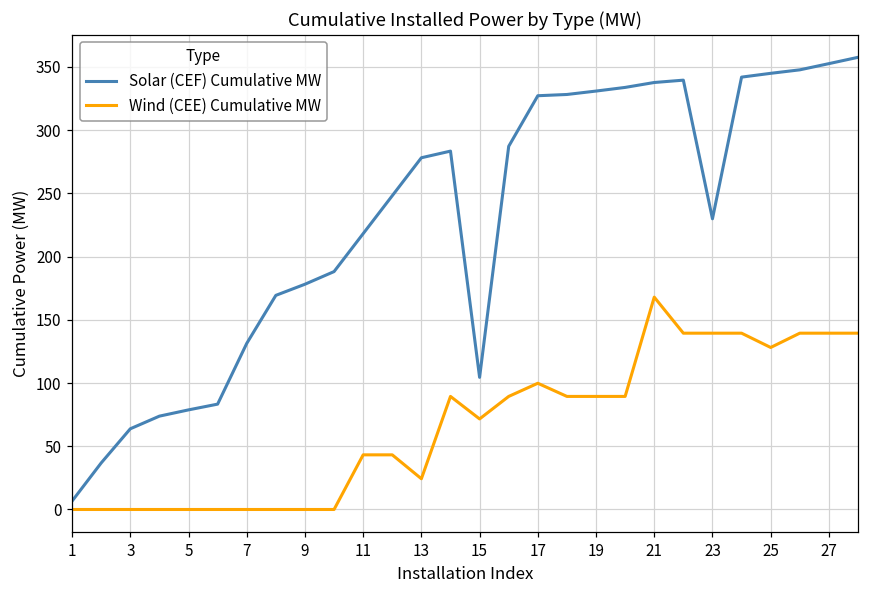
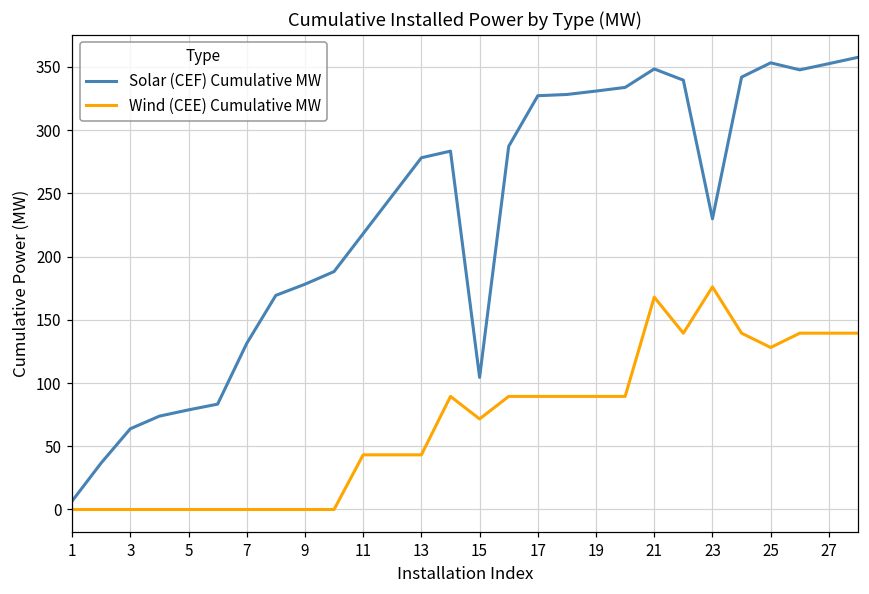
Wind (CEE) Cumulative MW, 13: 24 -> 43
Wind (CEE) Cumulative MW, 17: 100 -> 89
Solar (CEF) Cumulative MW, 21: 338 -> 348
Wind (CEE) Cumulative MW, 23: 139 -> 176
Solar (CEF) Cumulative MW, 25: 345 -> 353
